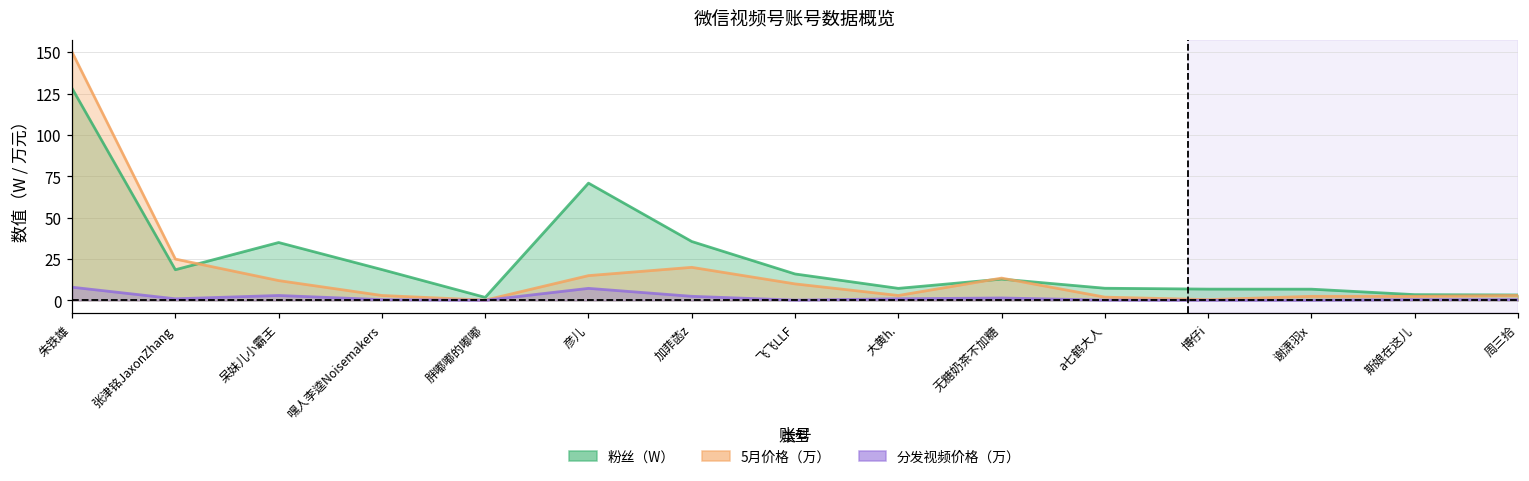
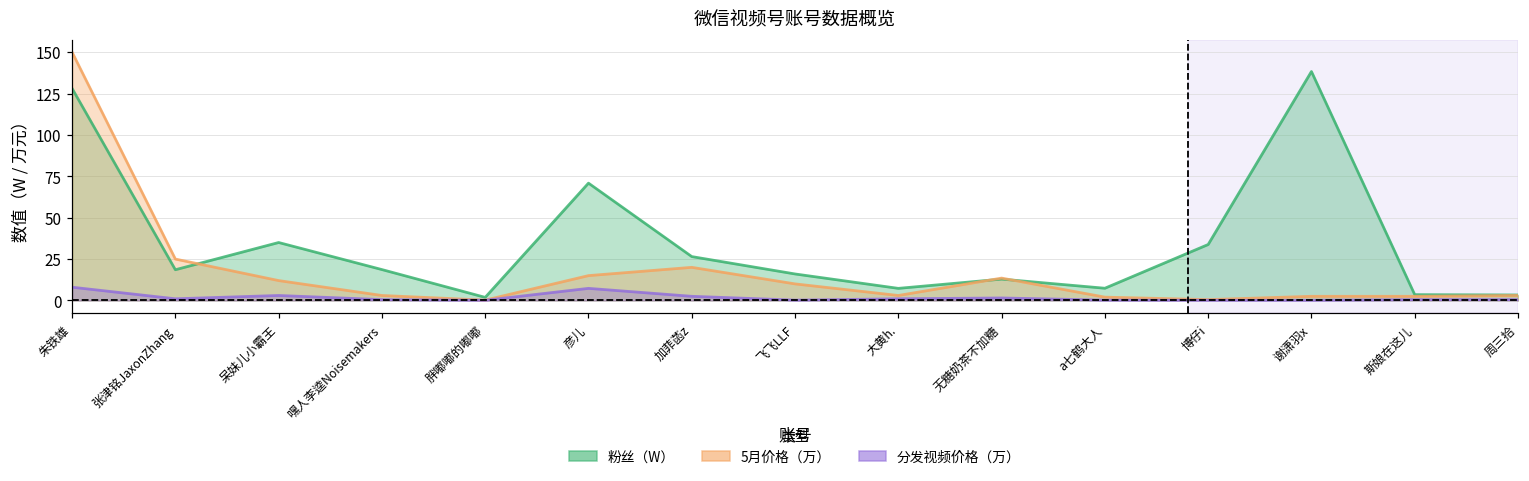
粉丝（W）, 加菲菡z: 36 -> 26
粉丝（W）, 博仔i: 7 -> 34
粉丝（W）, 谢潇羽x: 7 -> 138
